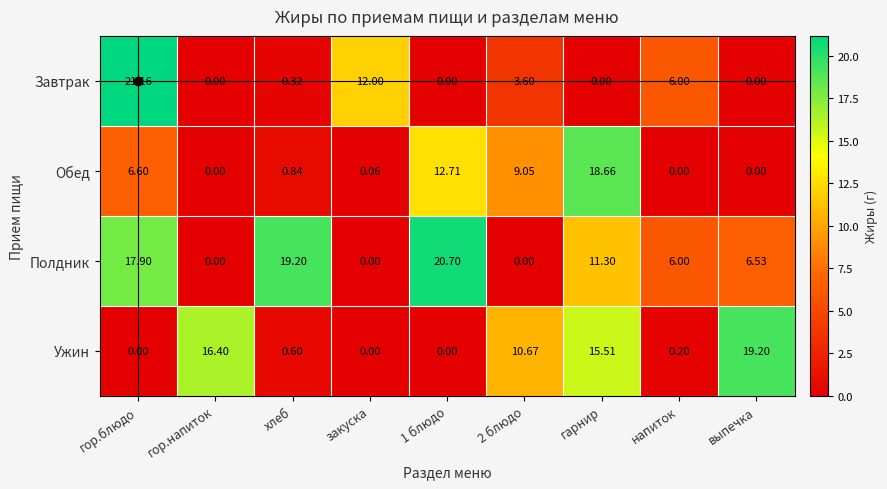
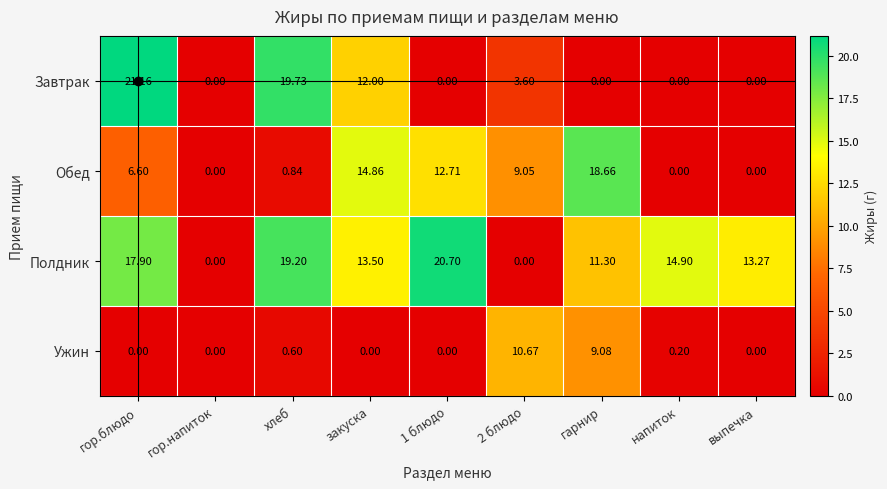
Завтрак, хлеб: 0.32 -> 19.73
Завтрак, напиток: 6.00 -> 0.00
Обед, закуска: 0.06 -> 14.86
Полдник, закуска: 0.00 -> 13.50
Полдник, напиток: 6.00 -> 14.90
Полдник, выпечка: 6.53 -> 13.27
Ужин, гор.напиток: 16.40 -> 0.00
Ужин, гарнир: 15.51 -> 9.08
Ужин, выпечка: 19.20 -> 0.00
